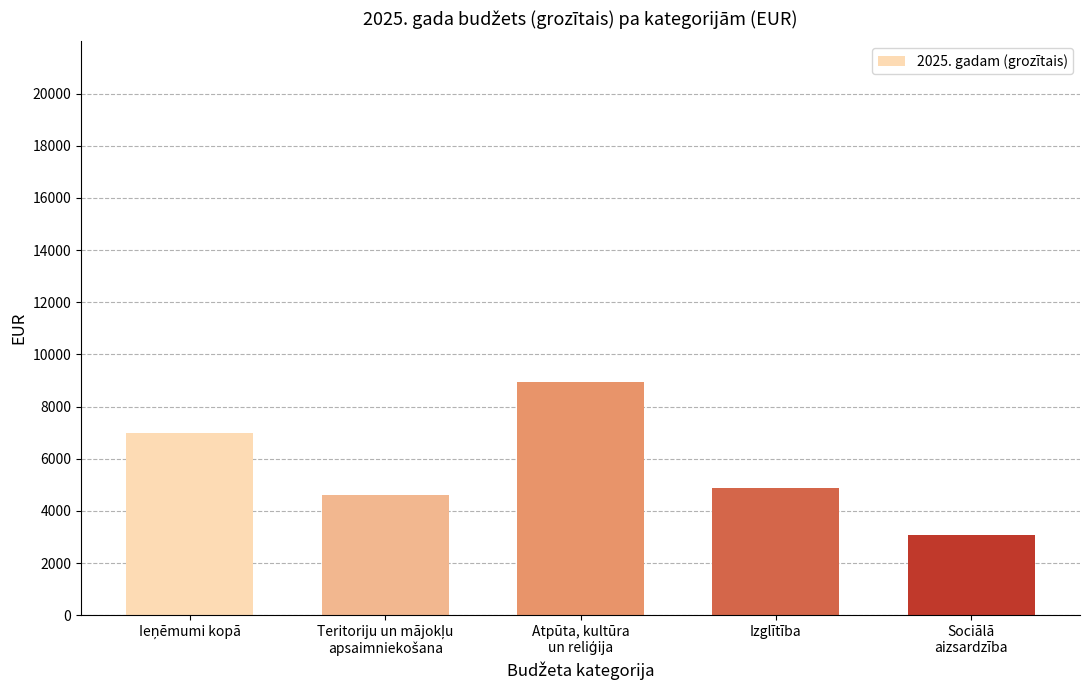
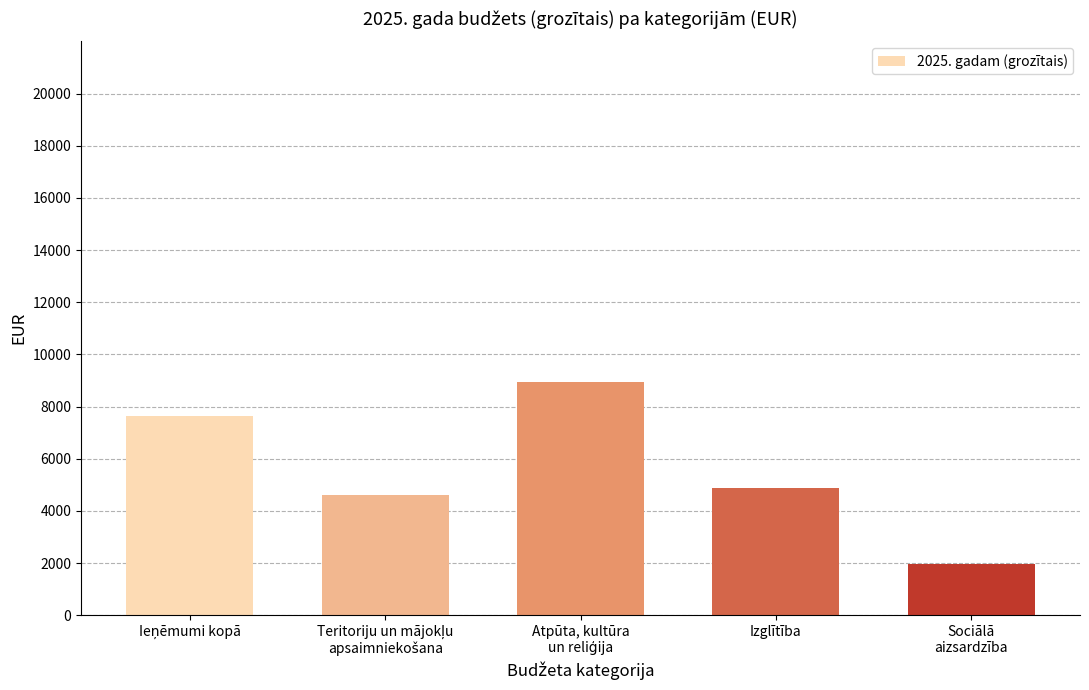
Ieņēmumi kopā: 7000 -> 7600
Sociālā aizsardzība: 3100 -> 1900
